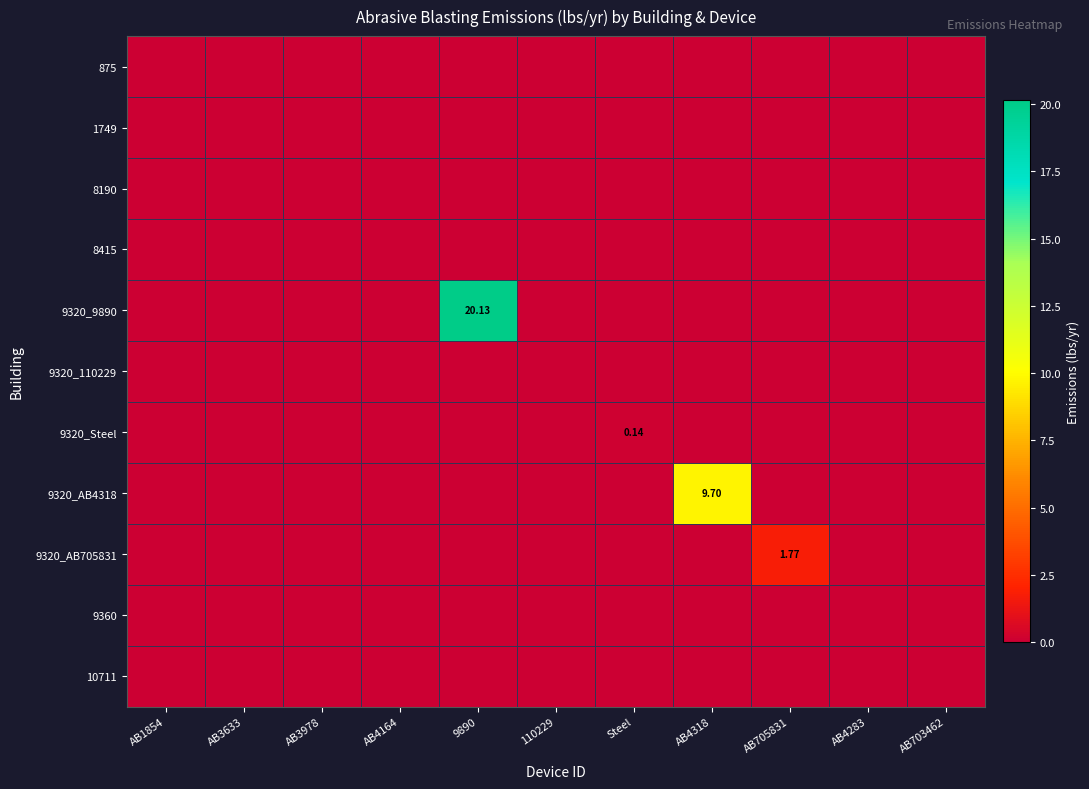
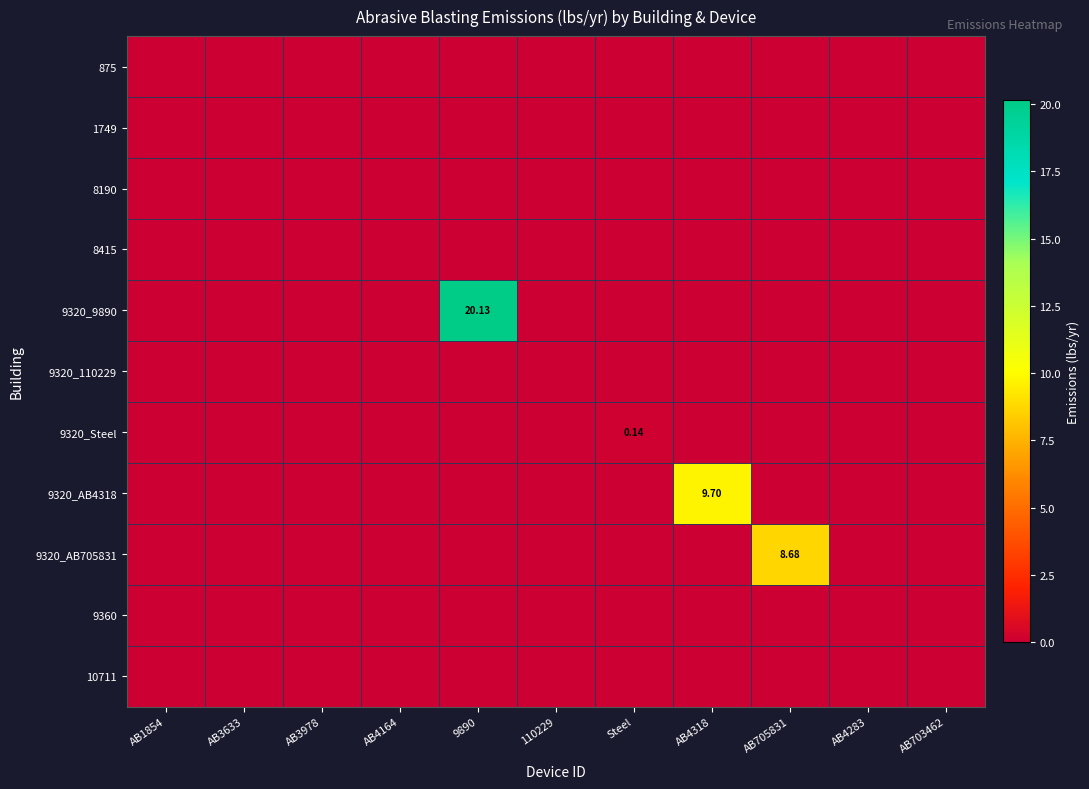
9320_AB705831, AB705831: 1.77 -> 8.68
